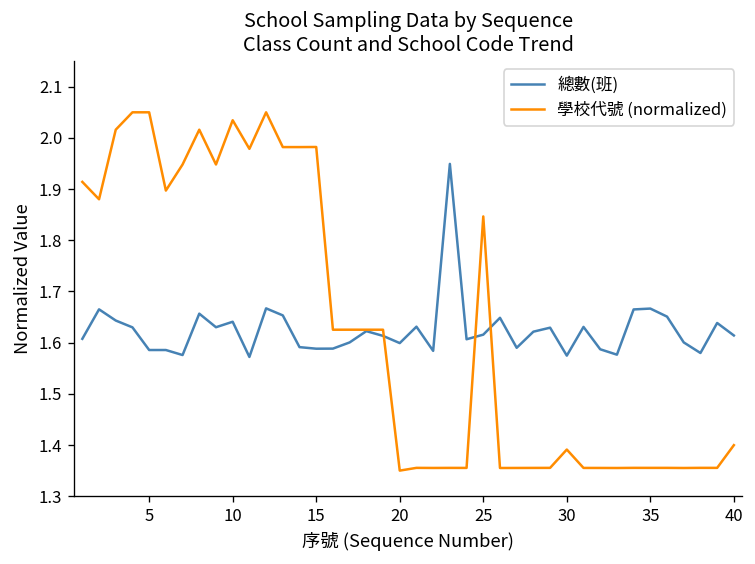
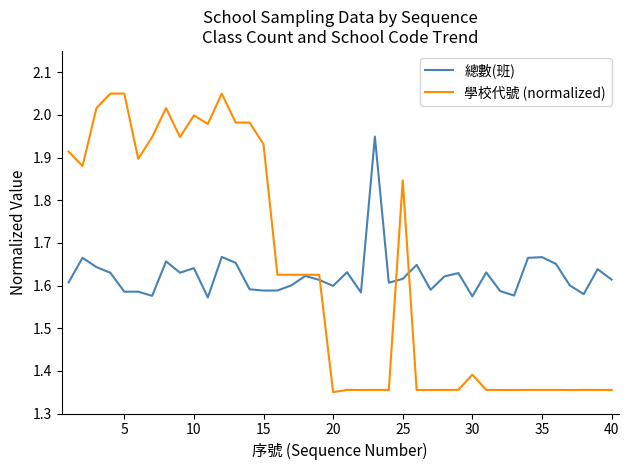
學校代號 (normalized), 10: 2.03 -> 2.00
學校代號 (normalized), 15: 1.98 -> 1.93
學校代號 (normalized), 40: 1.40 -> 1.36
